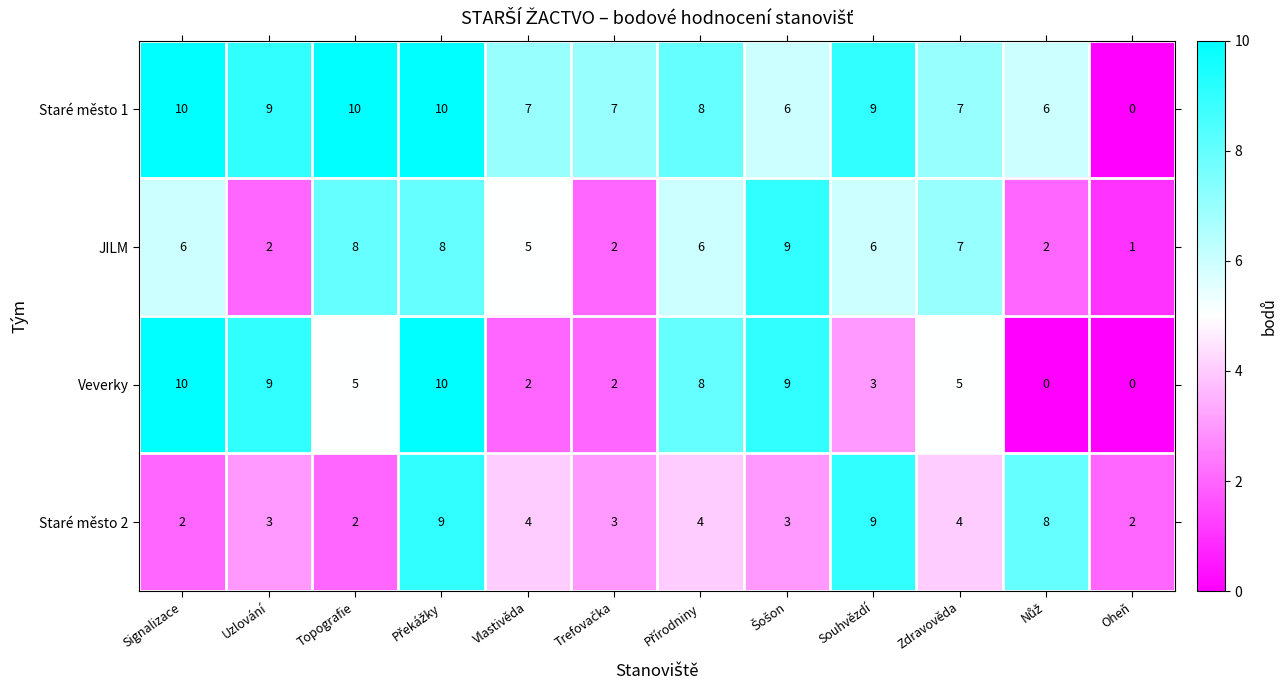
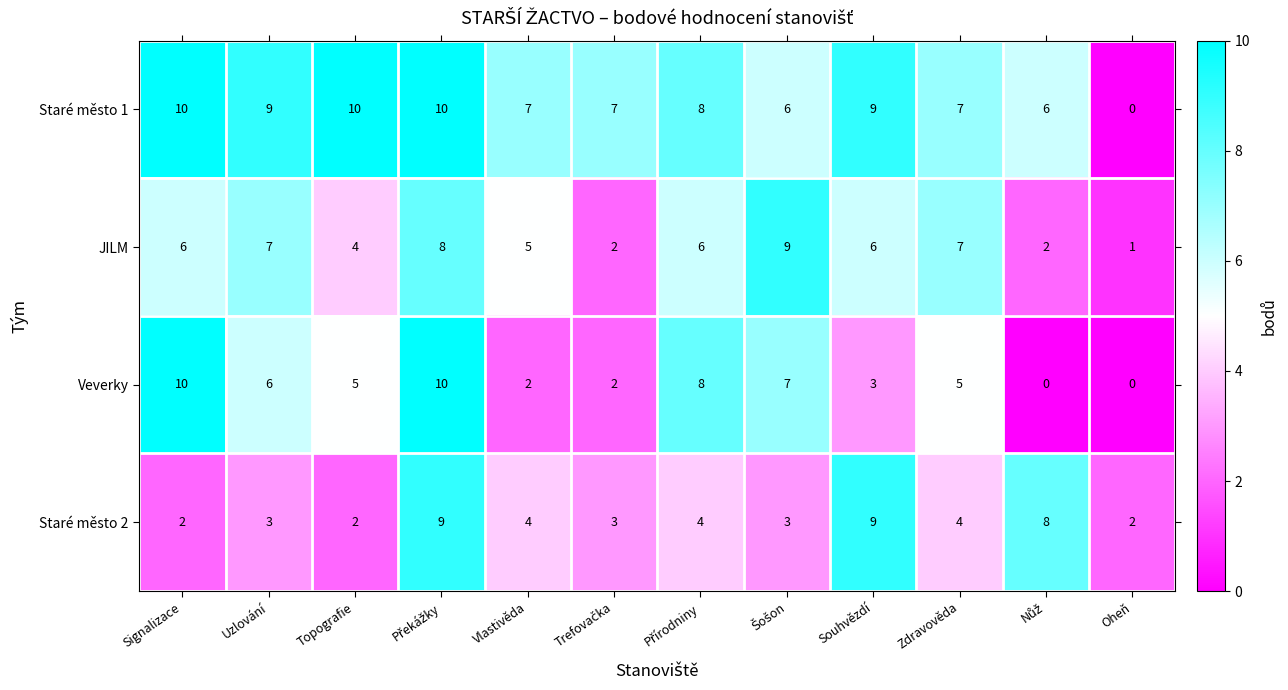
JILM, Uzlování: 2 -> 7
JILM, Topografie: 8 -> 4
Veverky, Uzlování: 9 -> 6
Veverky, Šošon: 9 -> 7
